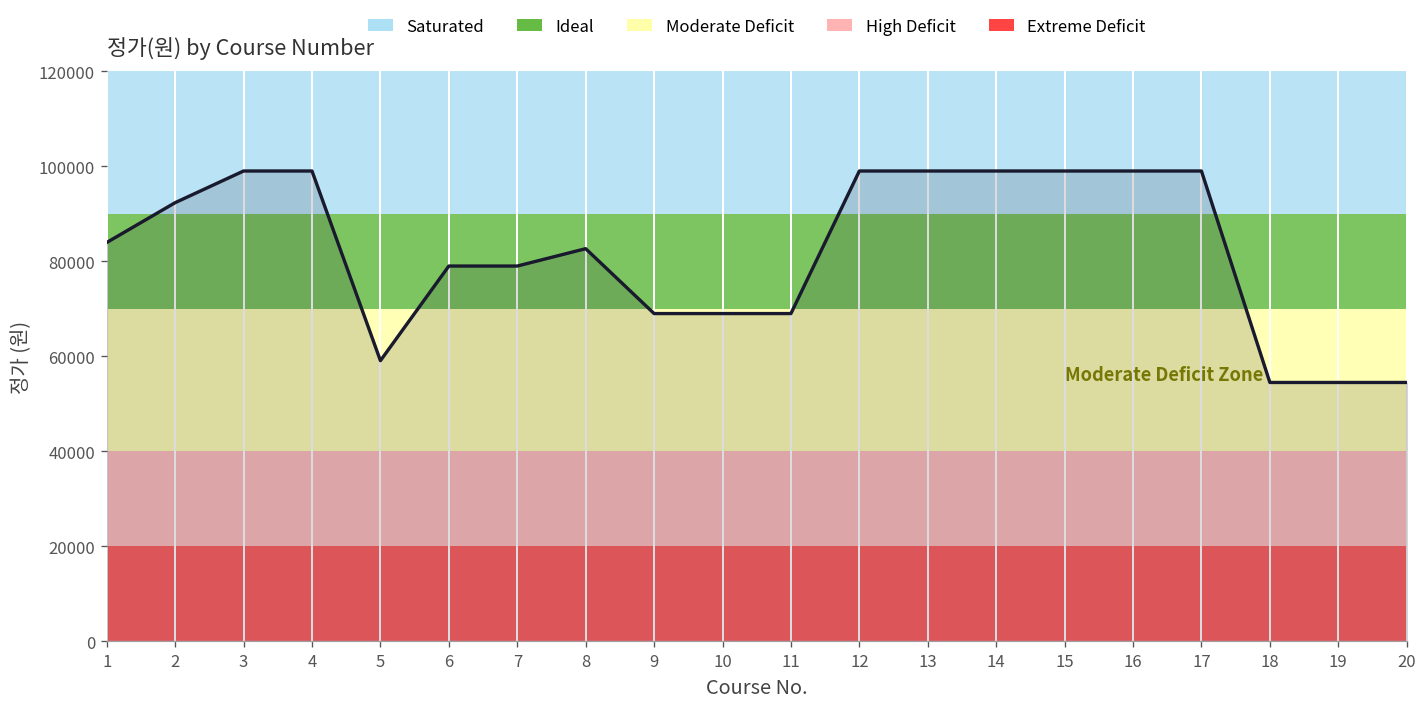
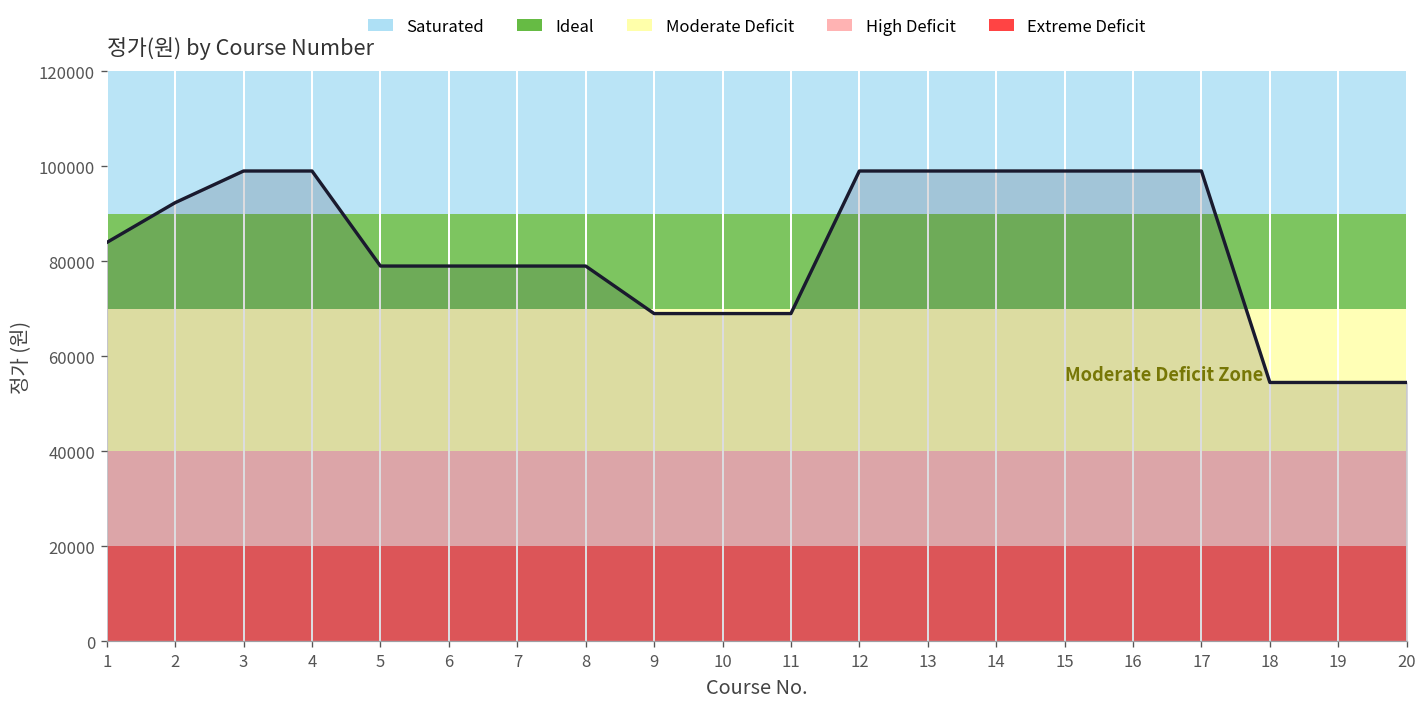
5: 59000 -> 79000
8: 83000 -> 79000
